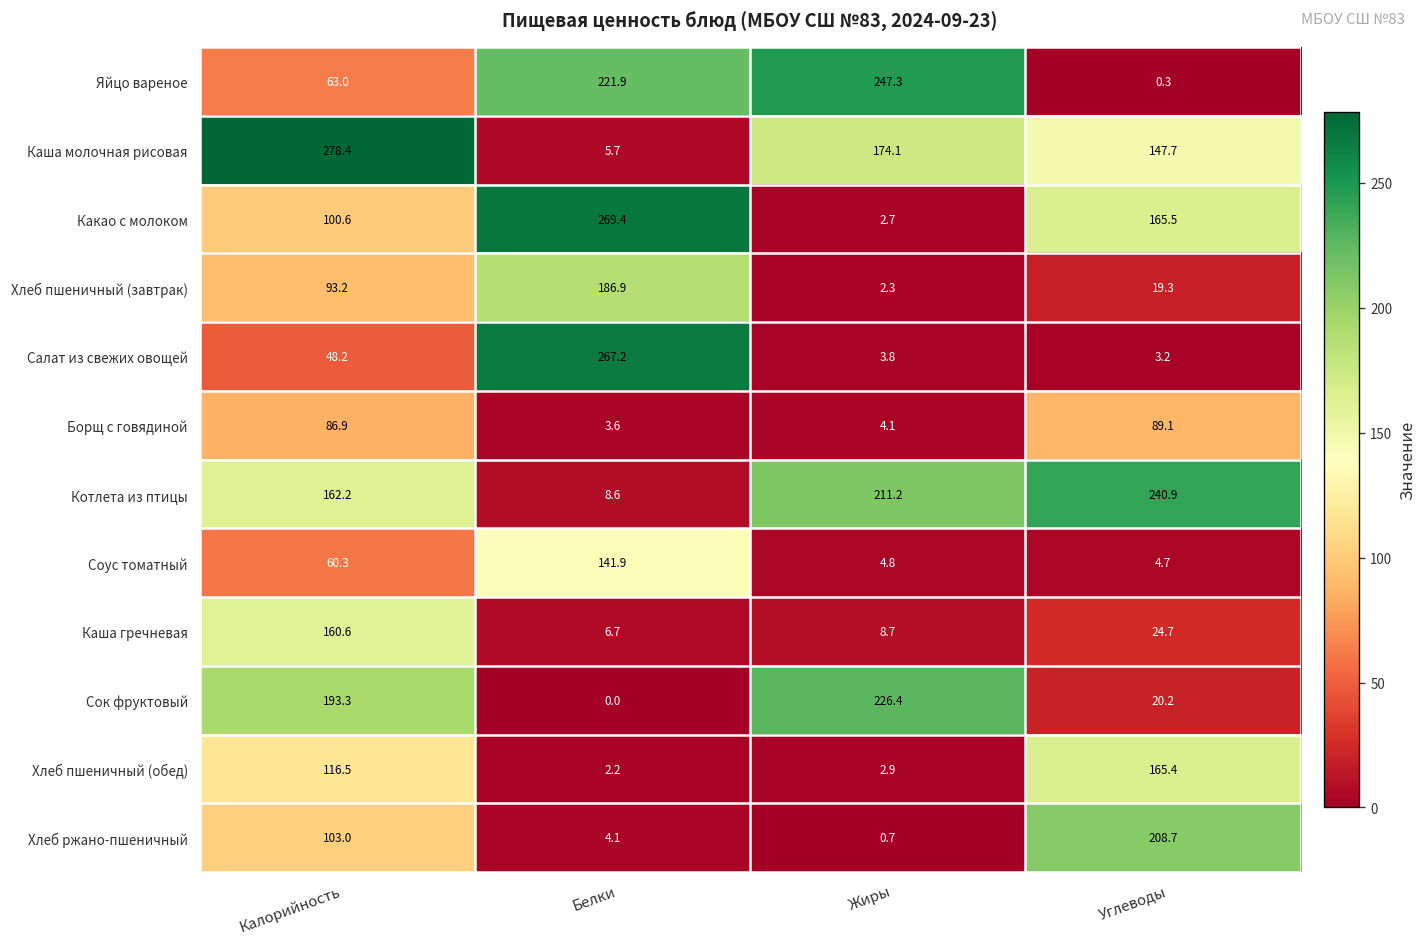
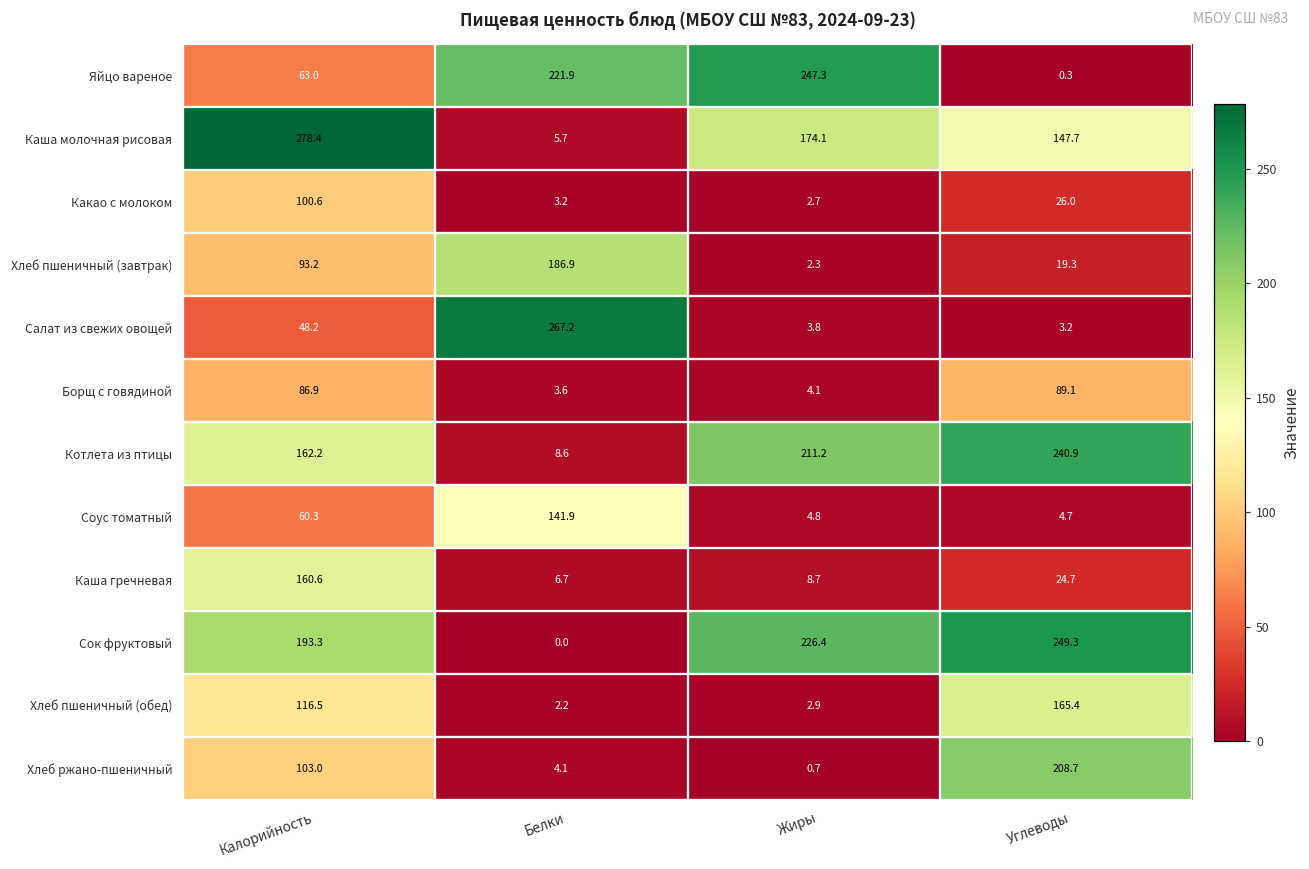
Какао с молоком, Белки: 269.4 -> 3.2
Какао с молоком, Углеводы: 165.5 -> 26.0
Сок фруктовый, Углеводы: 20.2 -> 249.3
